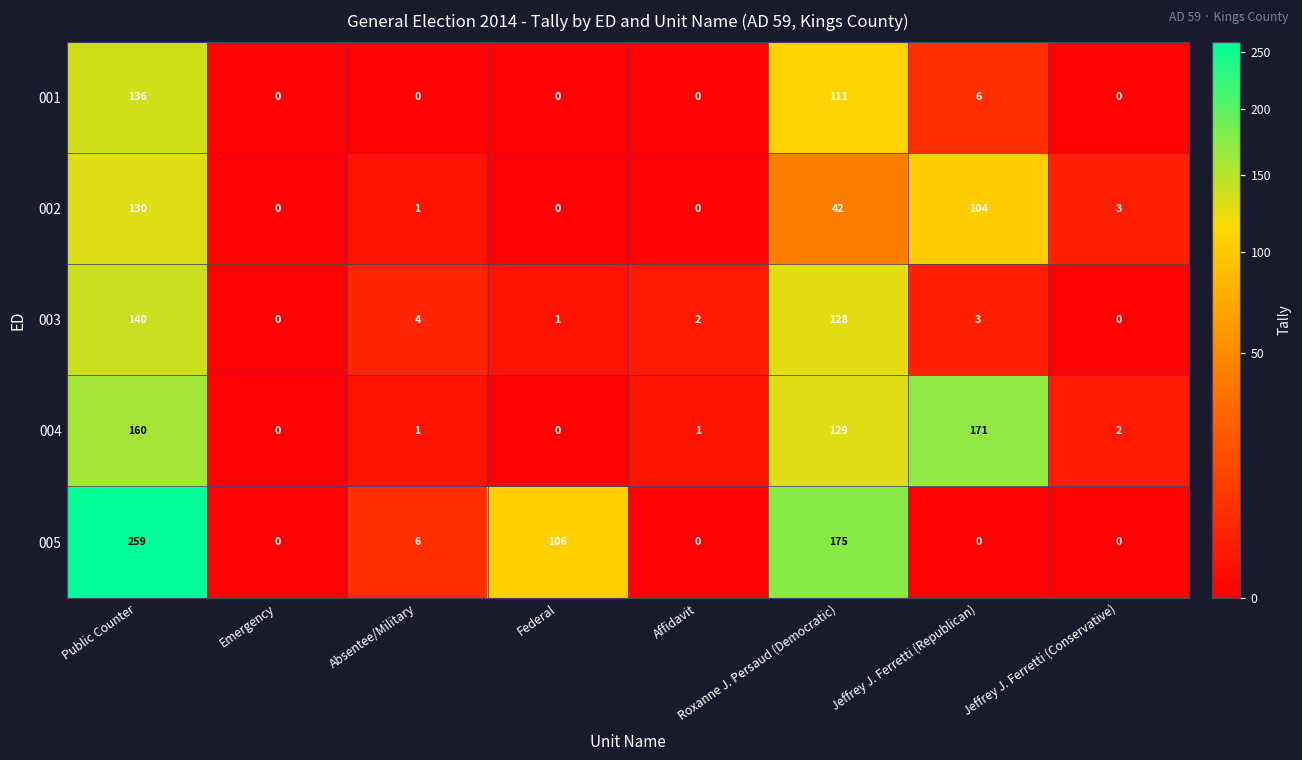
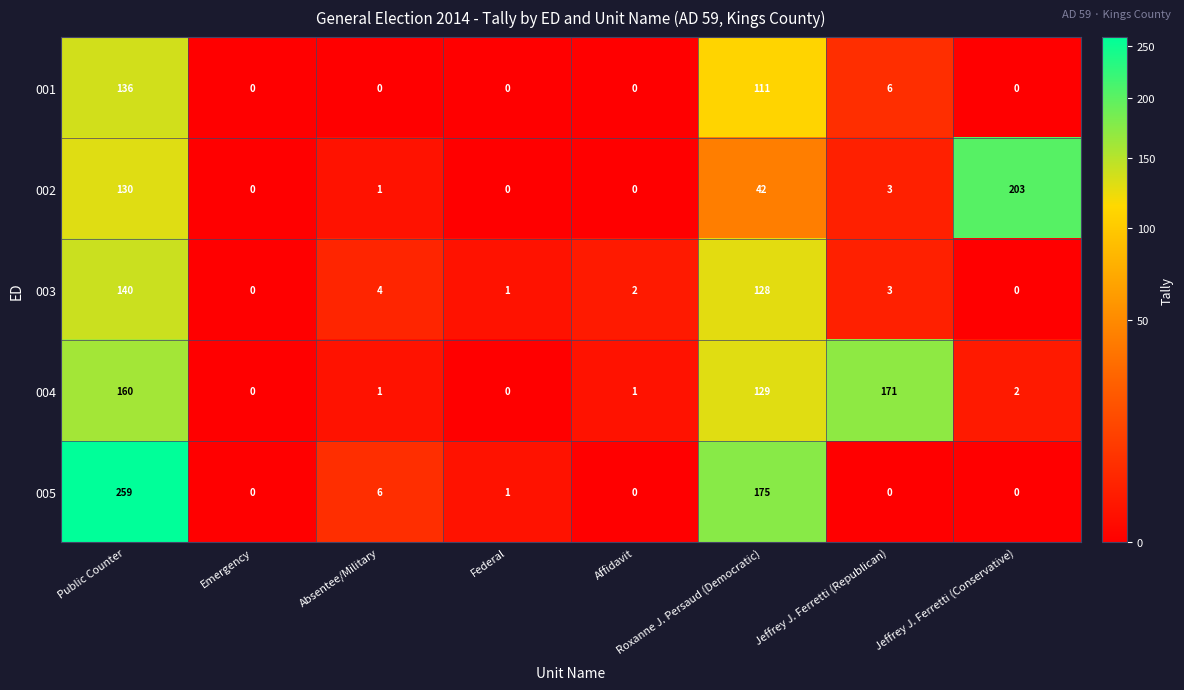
002, Jeffrey J. Ferretti (Republican): 104 -> 3
002, Jeffrey J. Ferretti (Conservative): 3 -> 203
005, Federal: 106 -> 1
